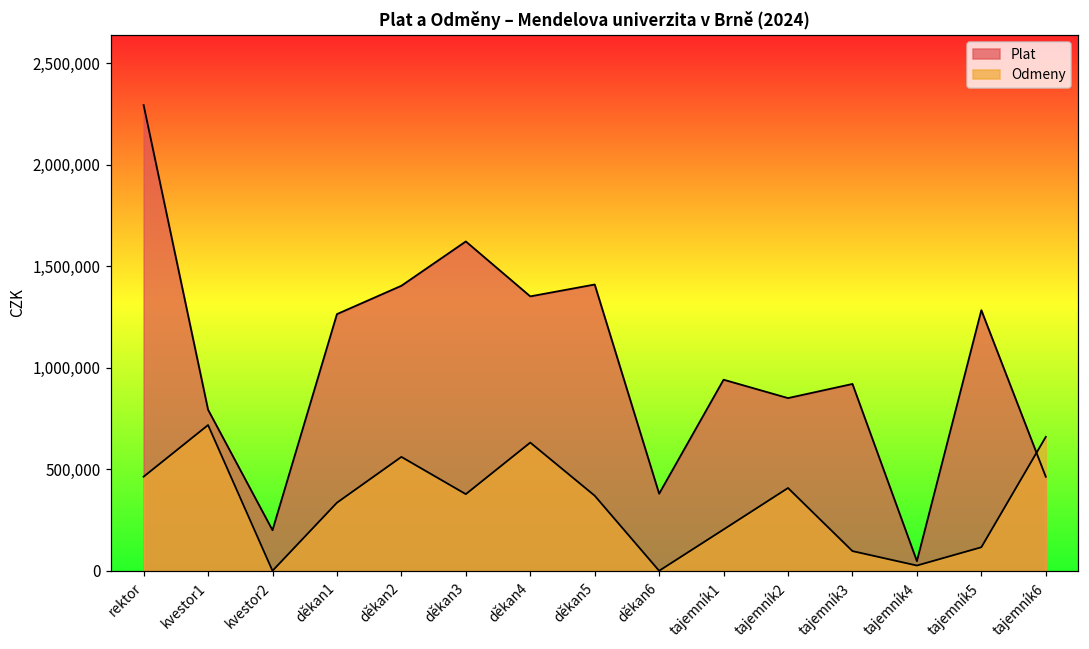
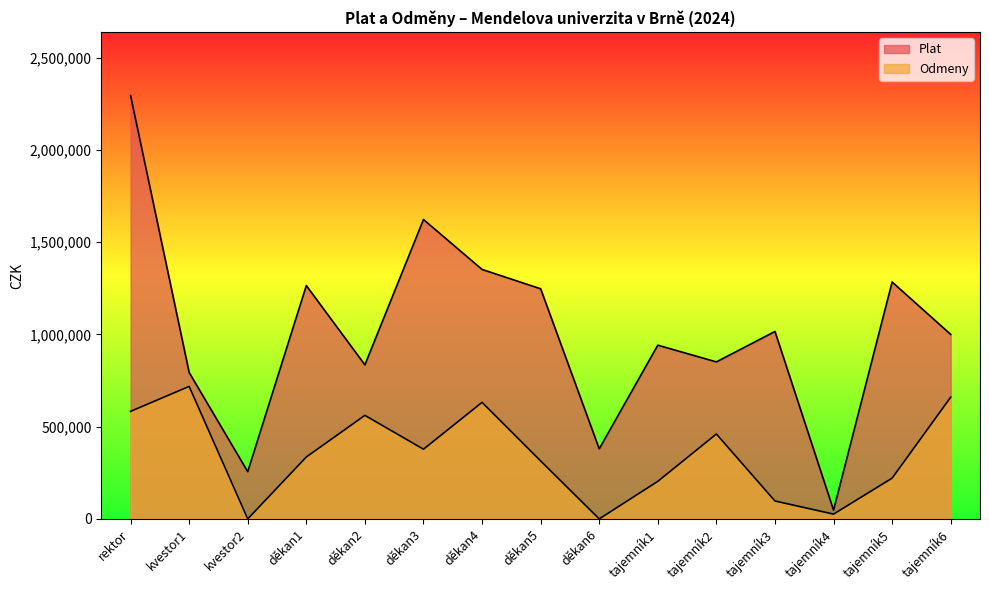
Odmeny, rektor: 460,000 -> 580,000
Plat, kvestor2: 200,000 -> 260,000
Plat, děkan2: 1,400,000 -> 830,000
Plat, děkan5: 1,410,000 -> 1,250,000
Odmeny, děkan5: 370,000 -> 310,000
Odmeny, tajemník2: 410,000 -> 460,000
Plat, tajemník3: 920,000 -> 1,020,000
Odmeny, tajemník5: 120,000 -> 220,000
Plat, tajemník6: 460,000 -> 1,000,000
